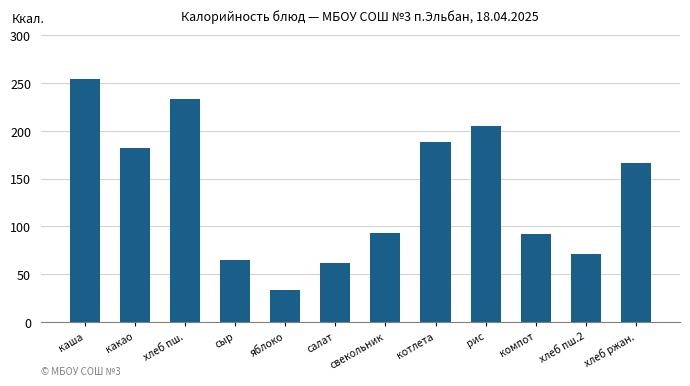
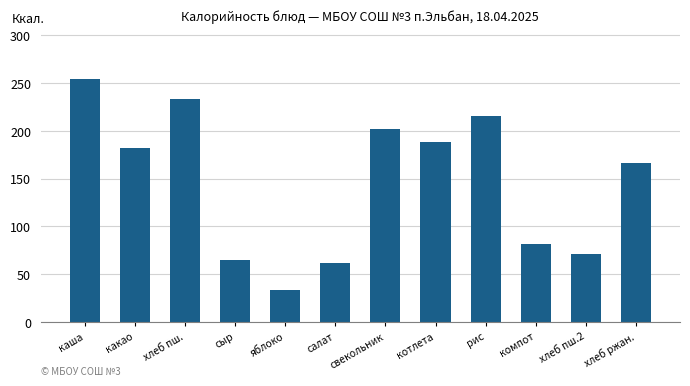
свекольник: 90 -> 200
рис: 210 -> 220
компот: 90 -> 80
